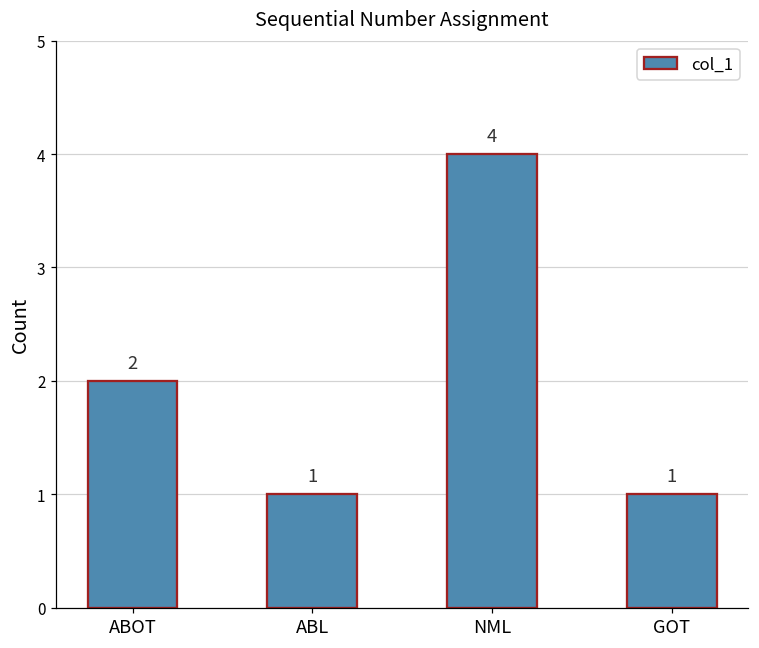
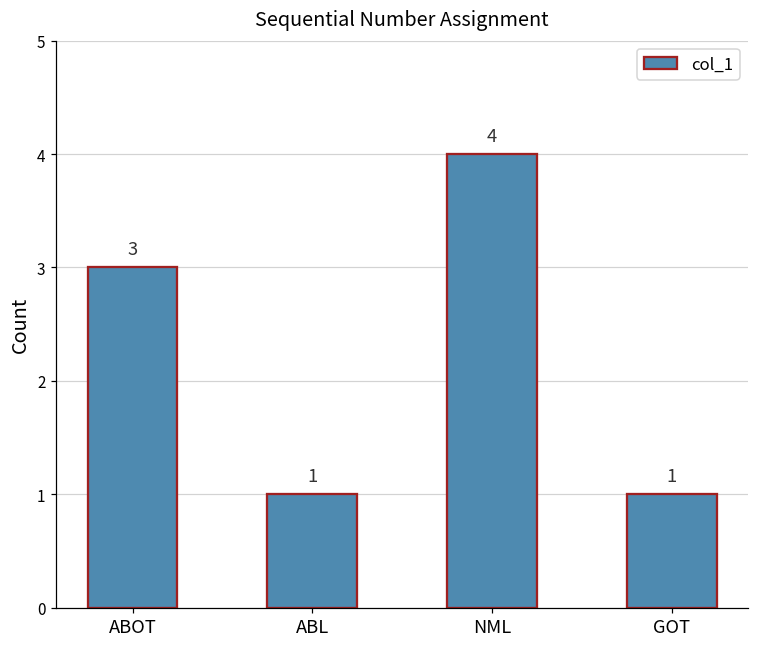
ABOT: 2 -> 3
